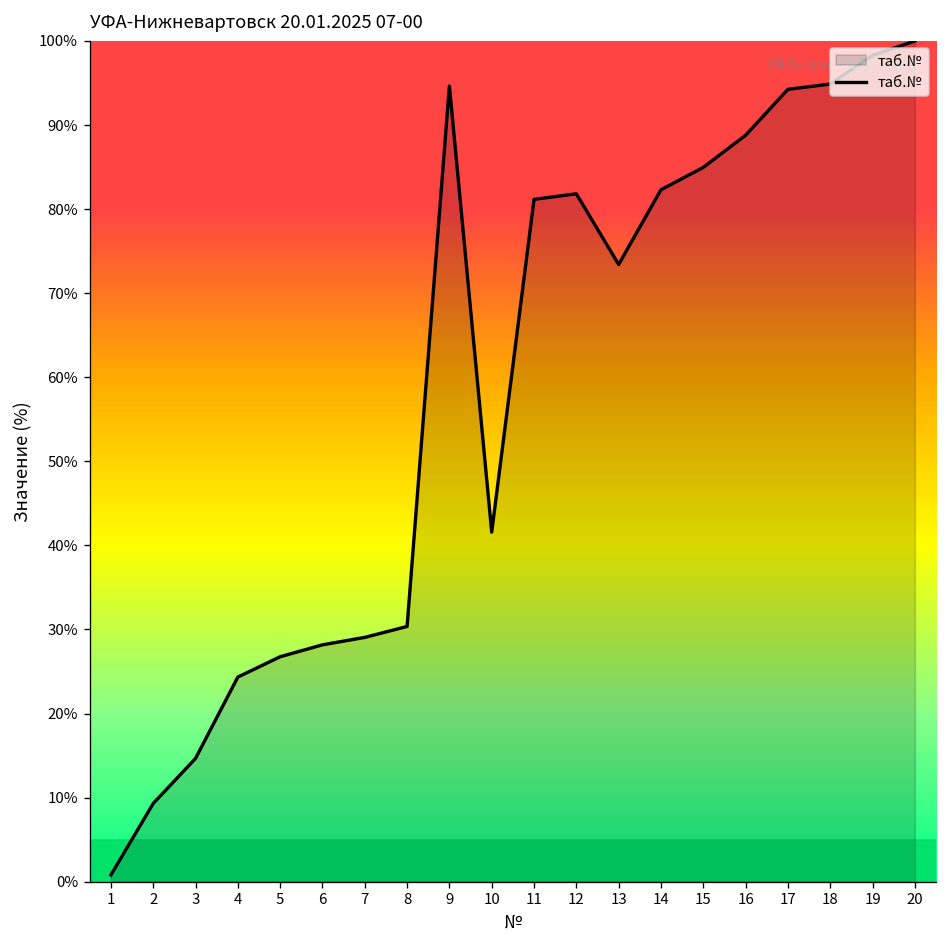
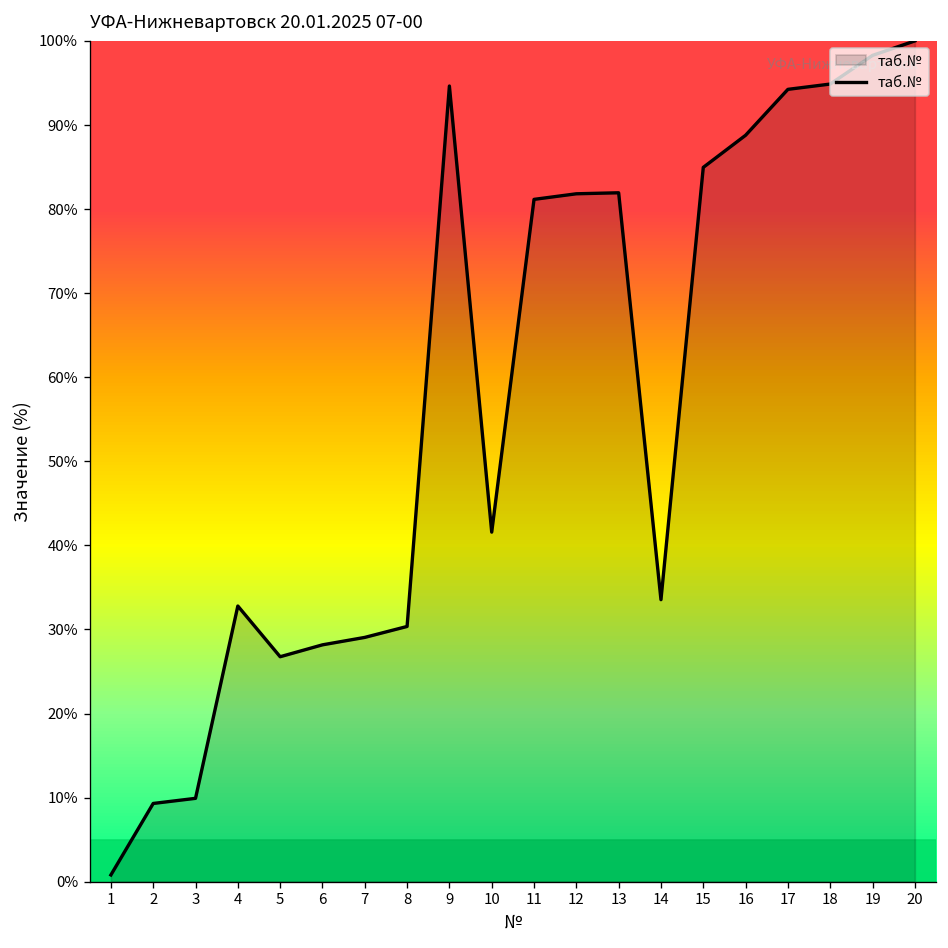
3: 15% -> 10%
4: 24% -> 33%
13: 73% -> 82%
14: 82% -> 34%
